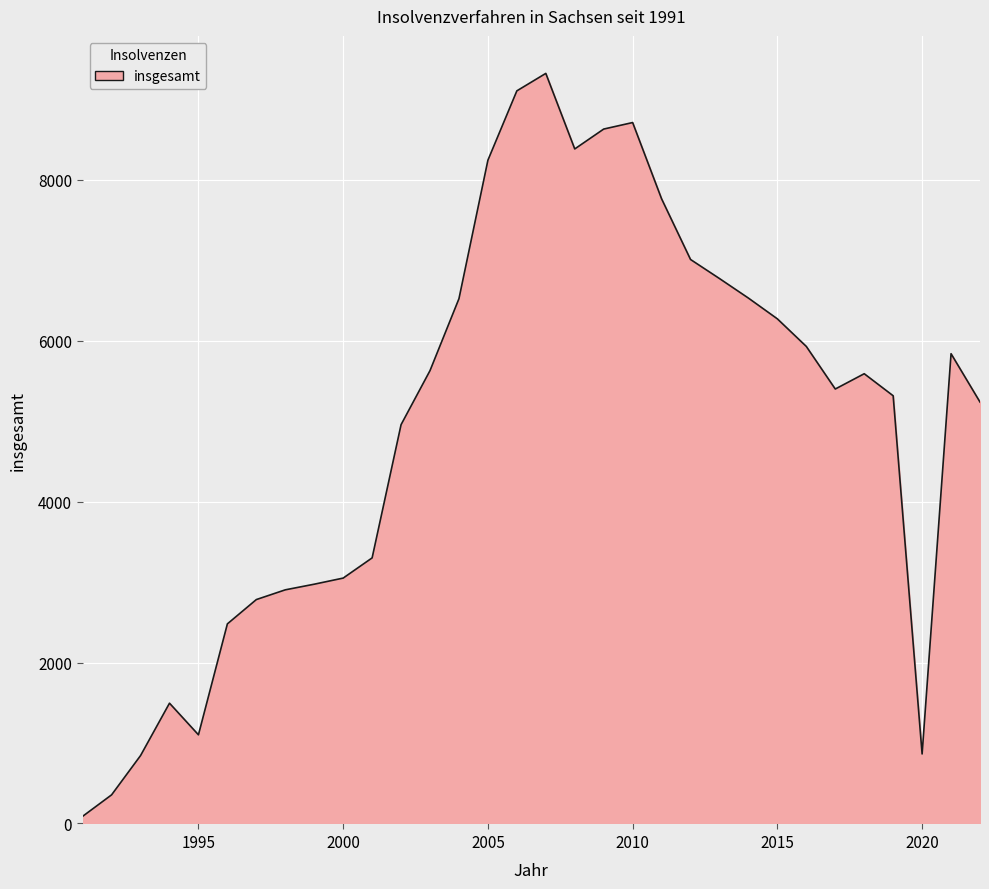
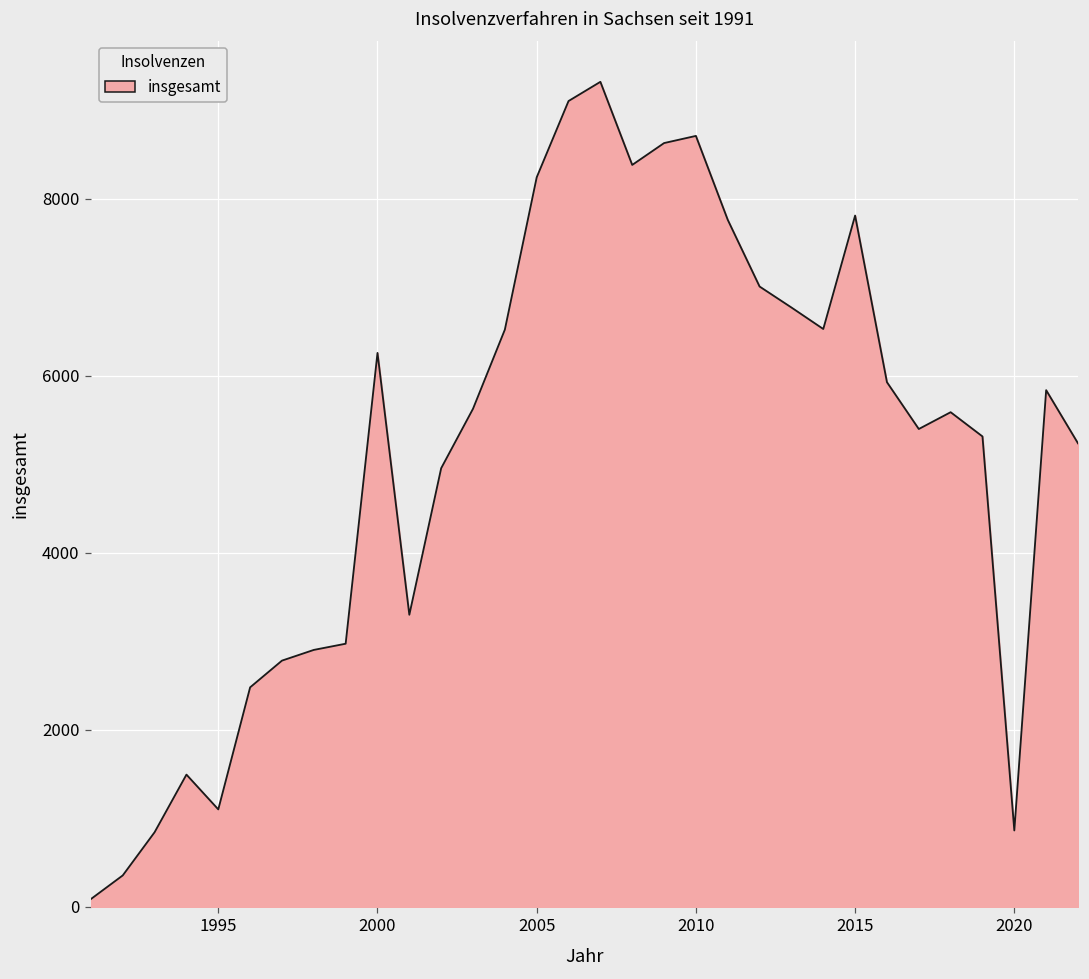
2000: 3100 -> 6300
2015: 6300 -> 7800
